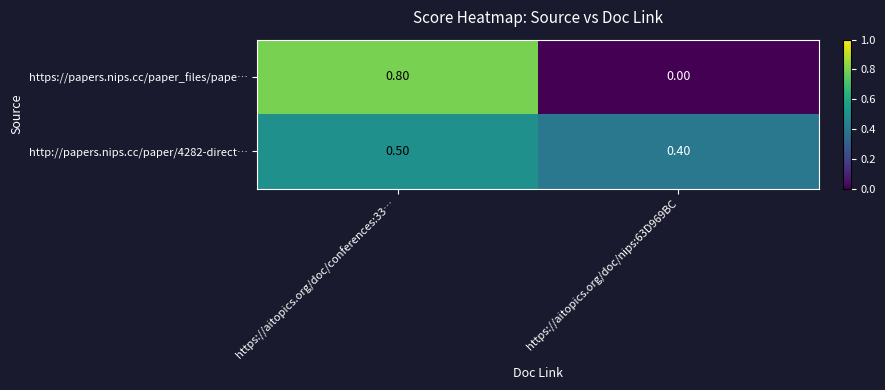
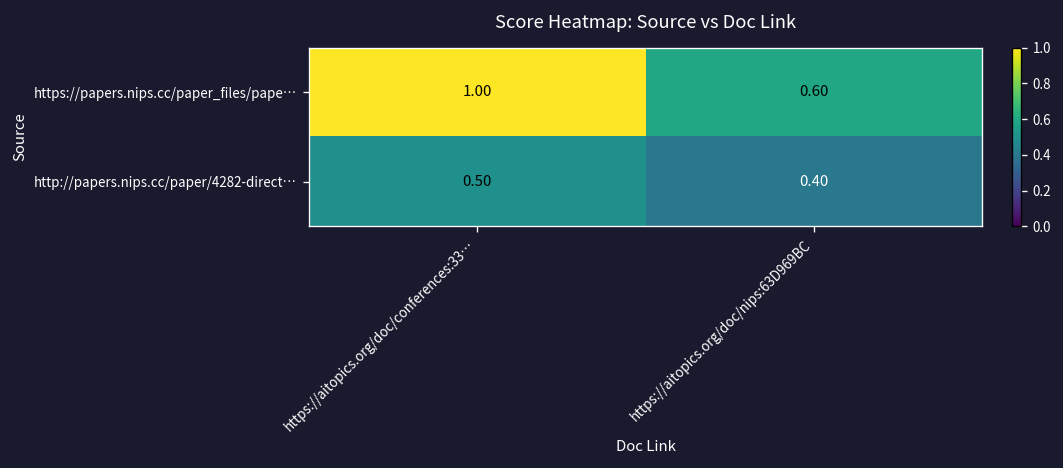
https://papers.nips.cc/paper_files/pape…, https://aitopics.org/doc/conferences:33…: 0.80 -> 1.00
https://papers.nips.cc/paper_files/pape…, https://aitopics.org/doc/nips:63D969BC: 0.00 -> 0.60
